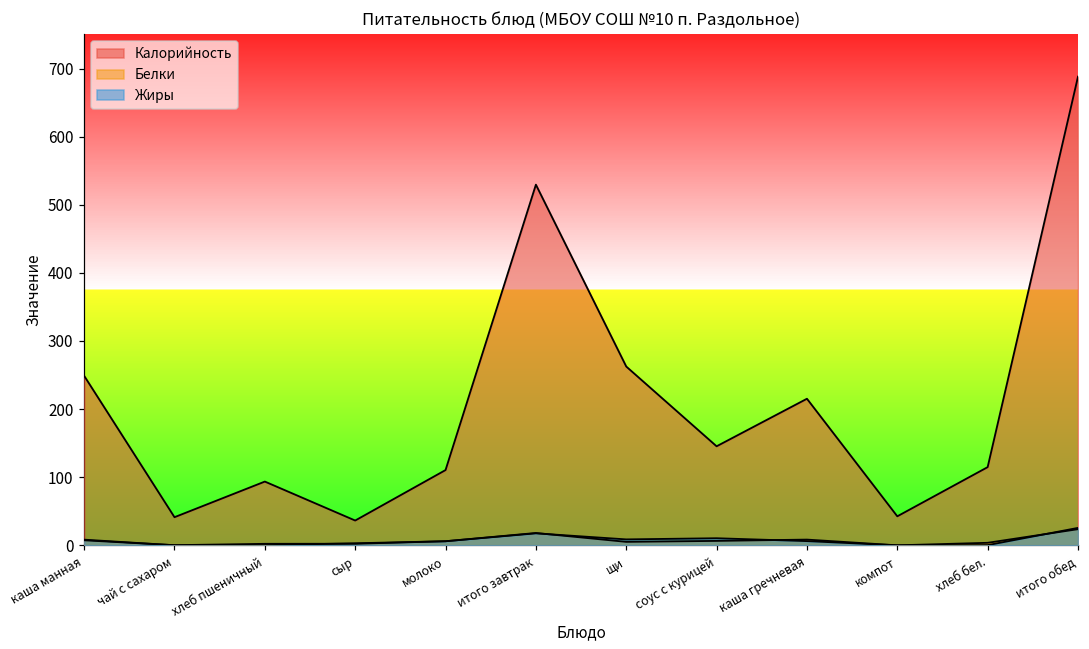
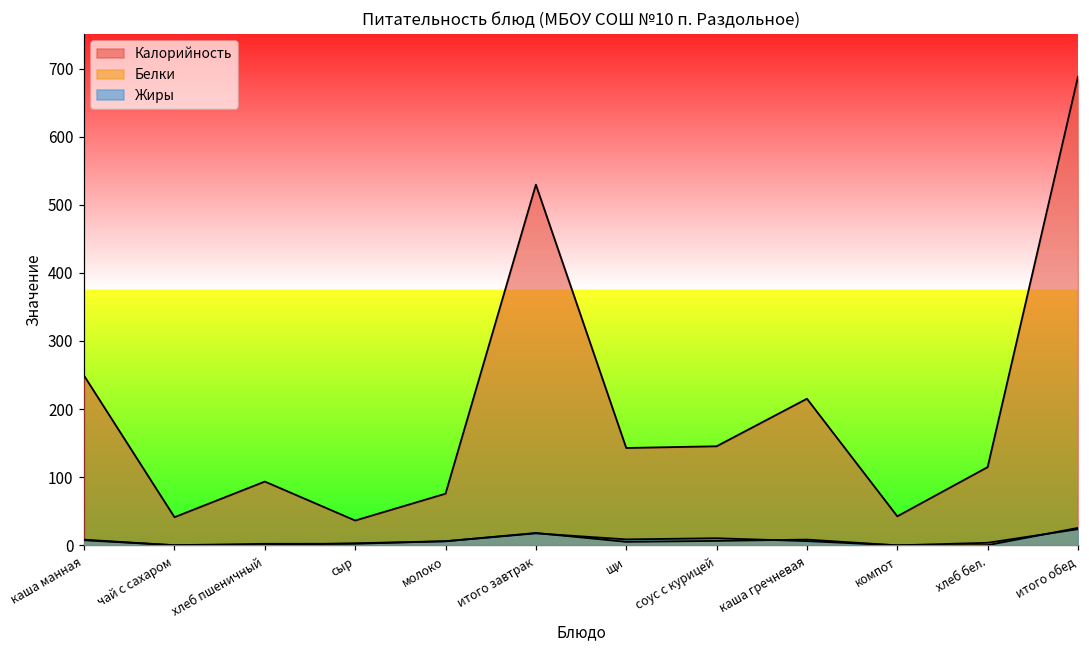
Калорийность, молоко: 110 -> 80
Калорийность, щи: 260 -> 140
